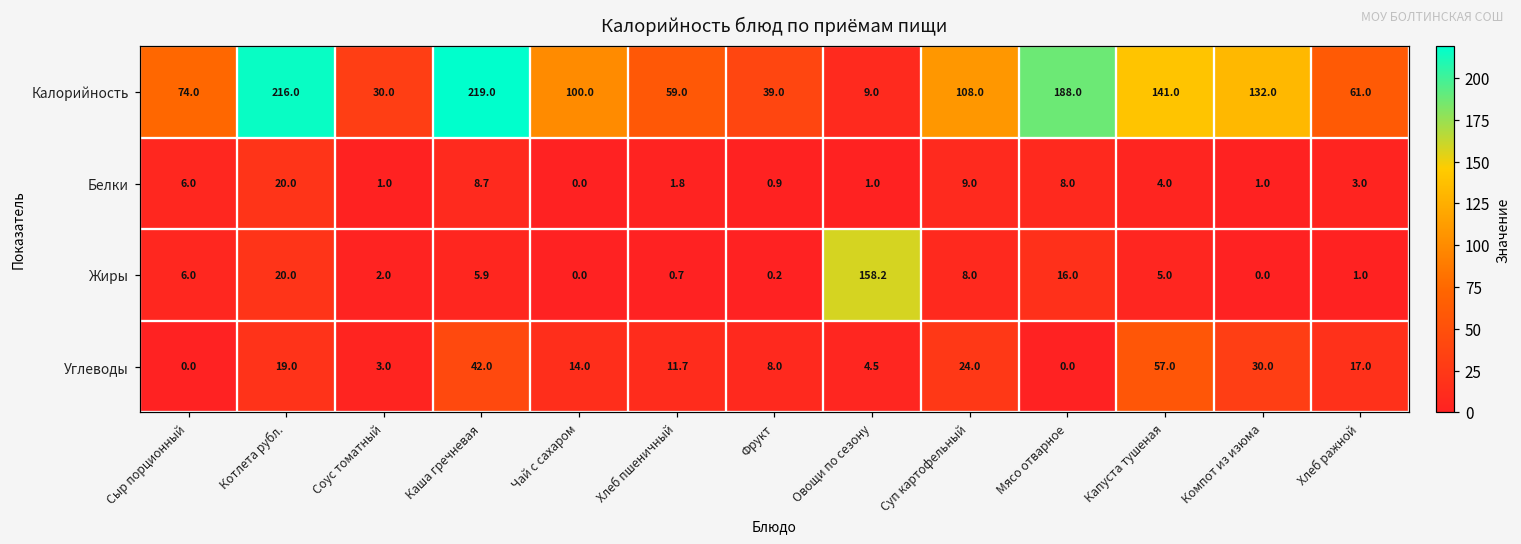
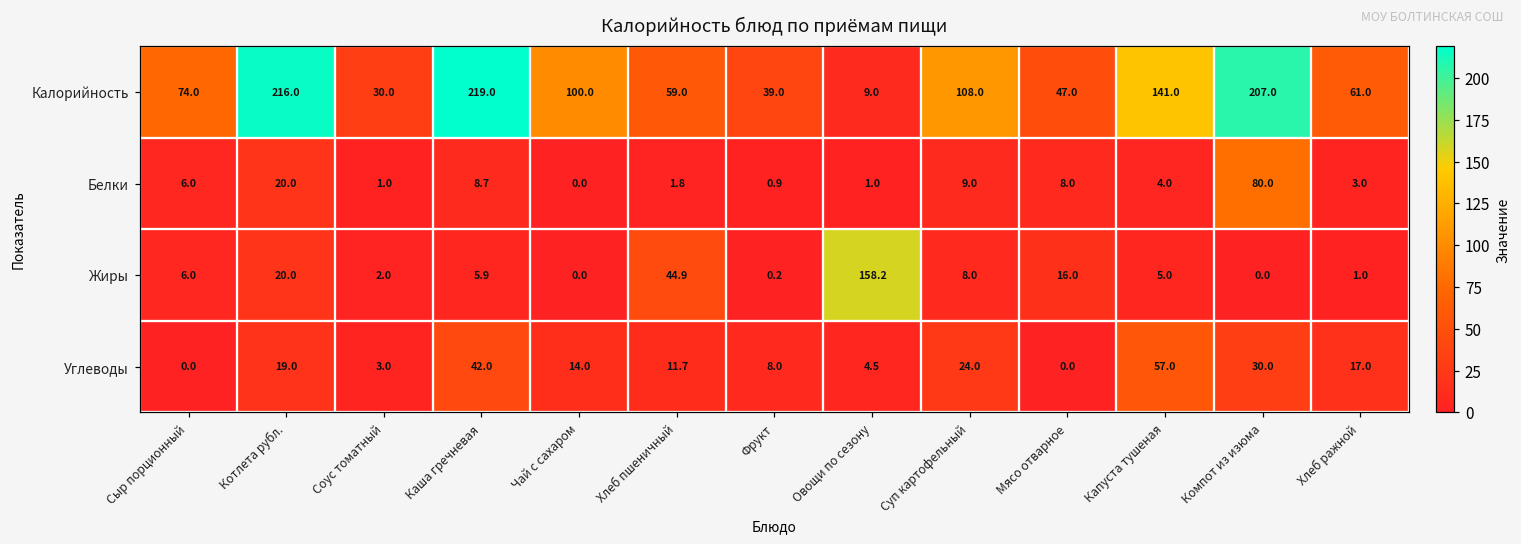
Калорийность, Мясо отварное: 188.0 -> 47.0
Калорийность, Компот из изюма: 132.0 -> 207.0
Белки, Компот из изюма: 1.0 -> 80.0
Жиры, Хлеб пшеничный: 0.7 -> 44.9
